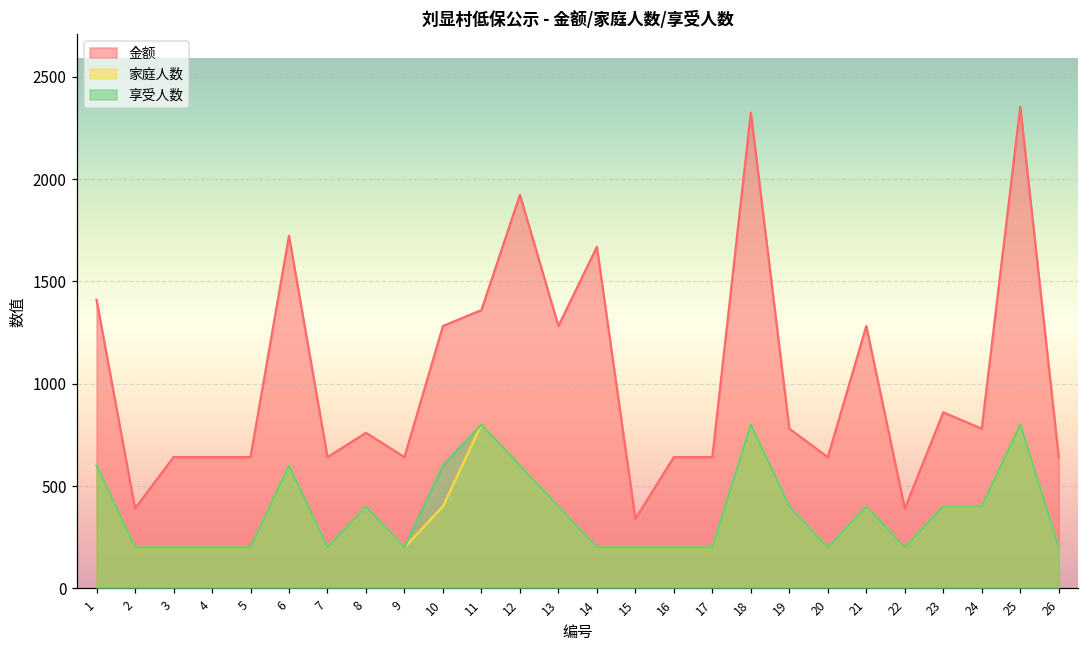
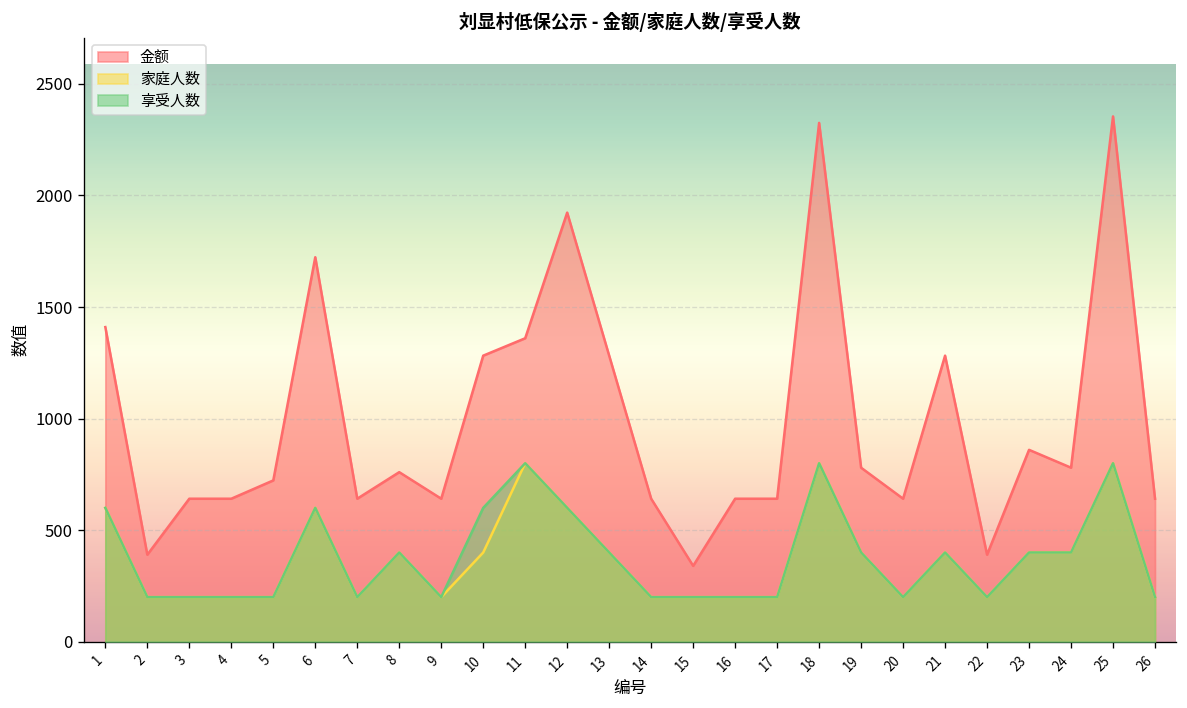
金额, 5: 640 -> 720
金额, 14: 1670 -> 640
